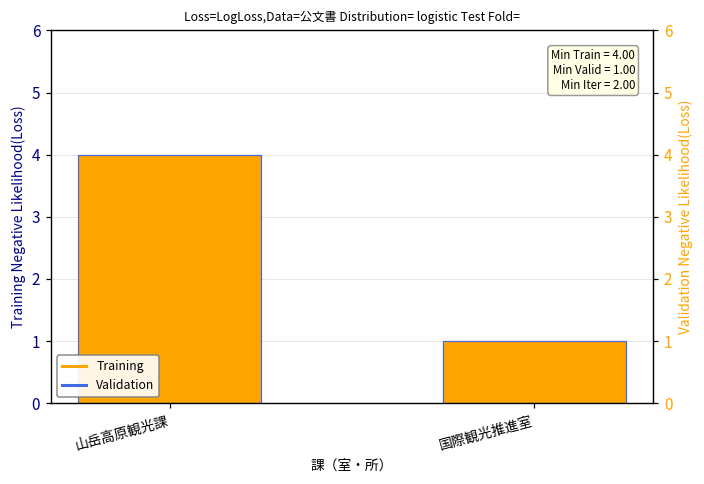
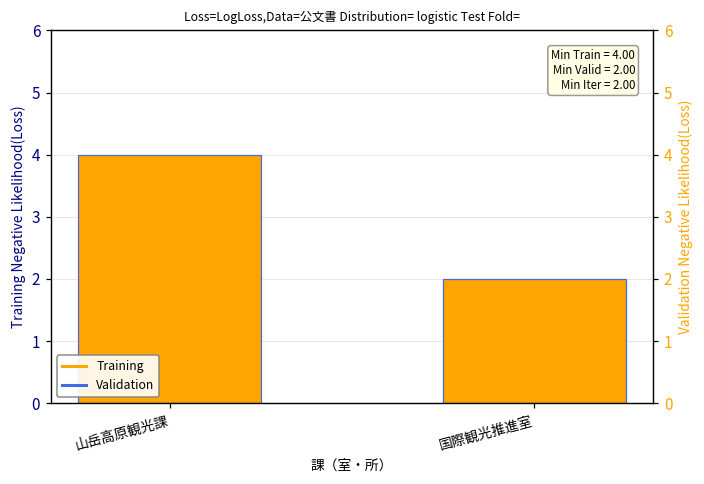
国際観光推進室: 1.00 -> 2.00
